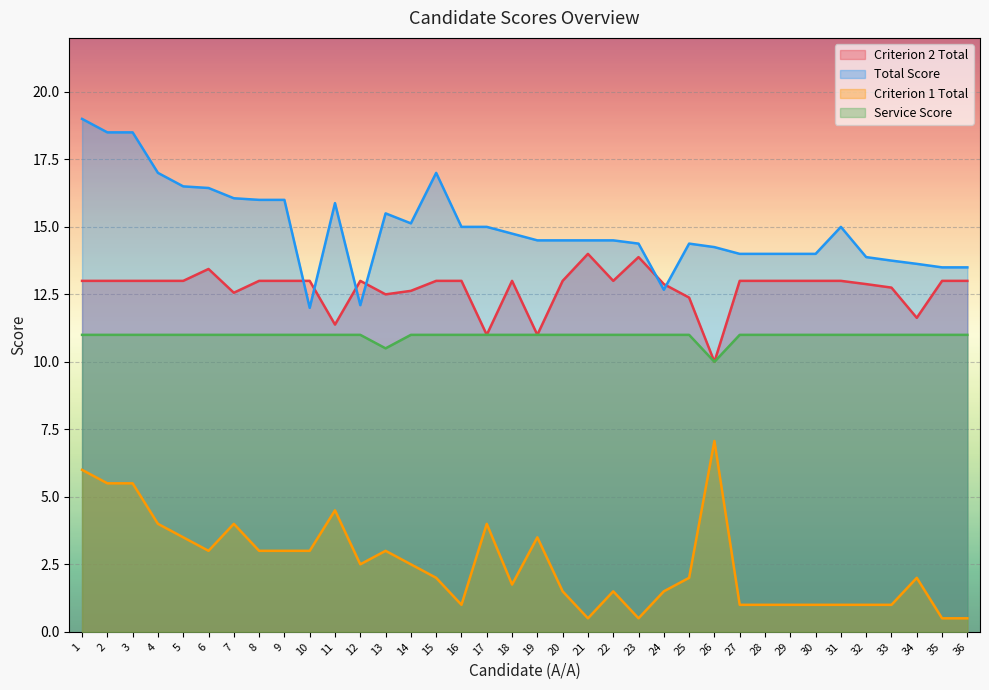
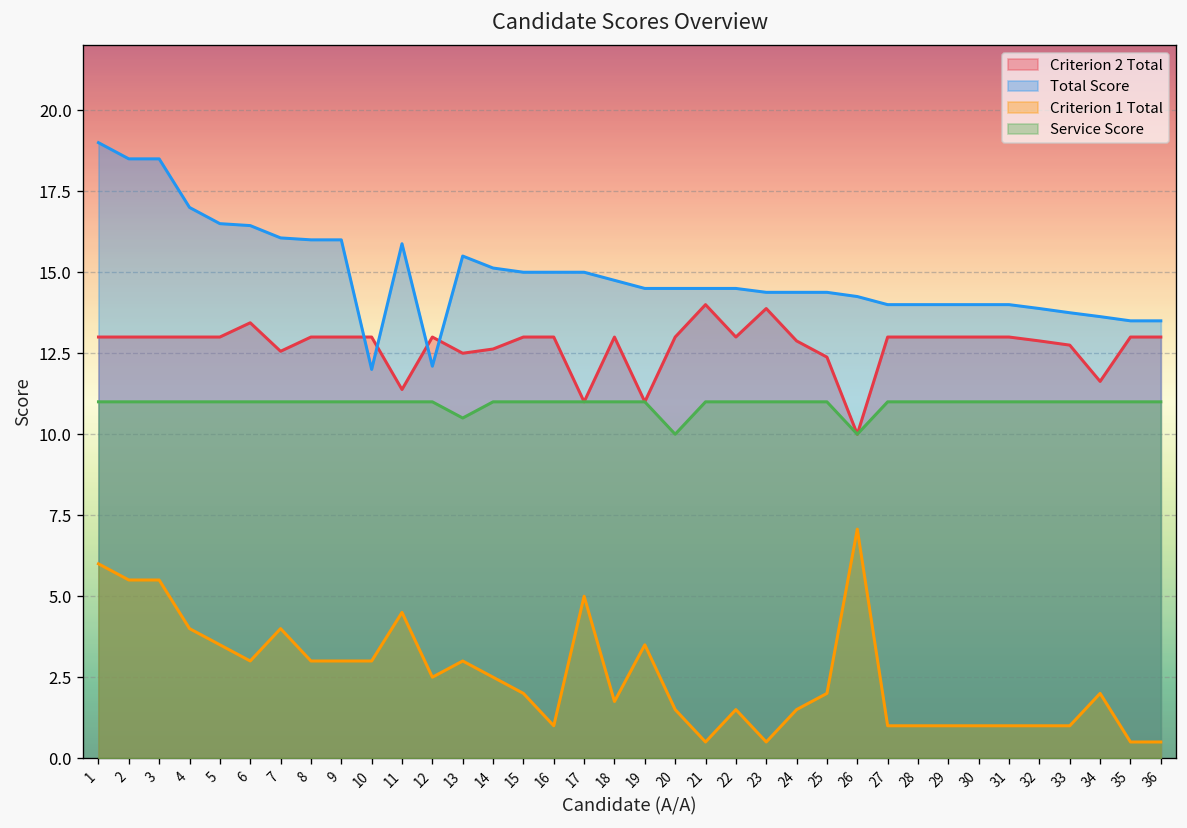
Total Score, 15: 17 -> 15
Criterion 1 Total, 17: 4 -> 5
Service Score, 20: 11 -> 10
Total Score, 24: 12.7 -> 14.4
Total Score, 31: 15 -> 14
